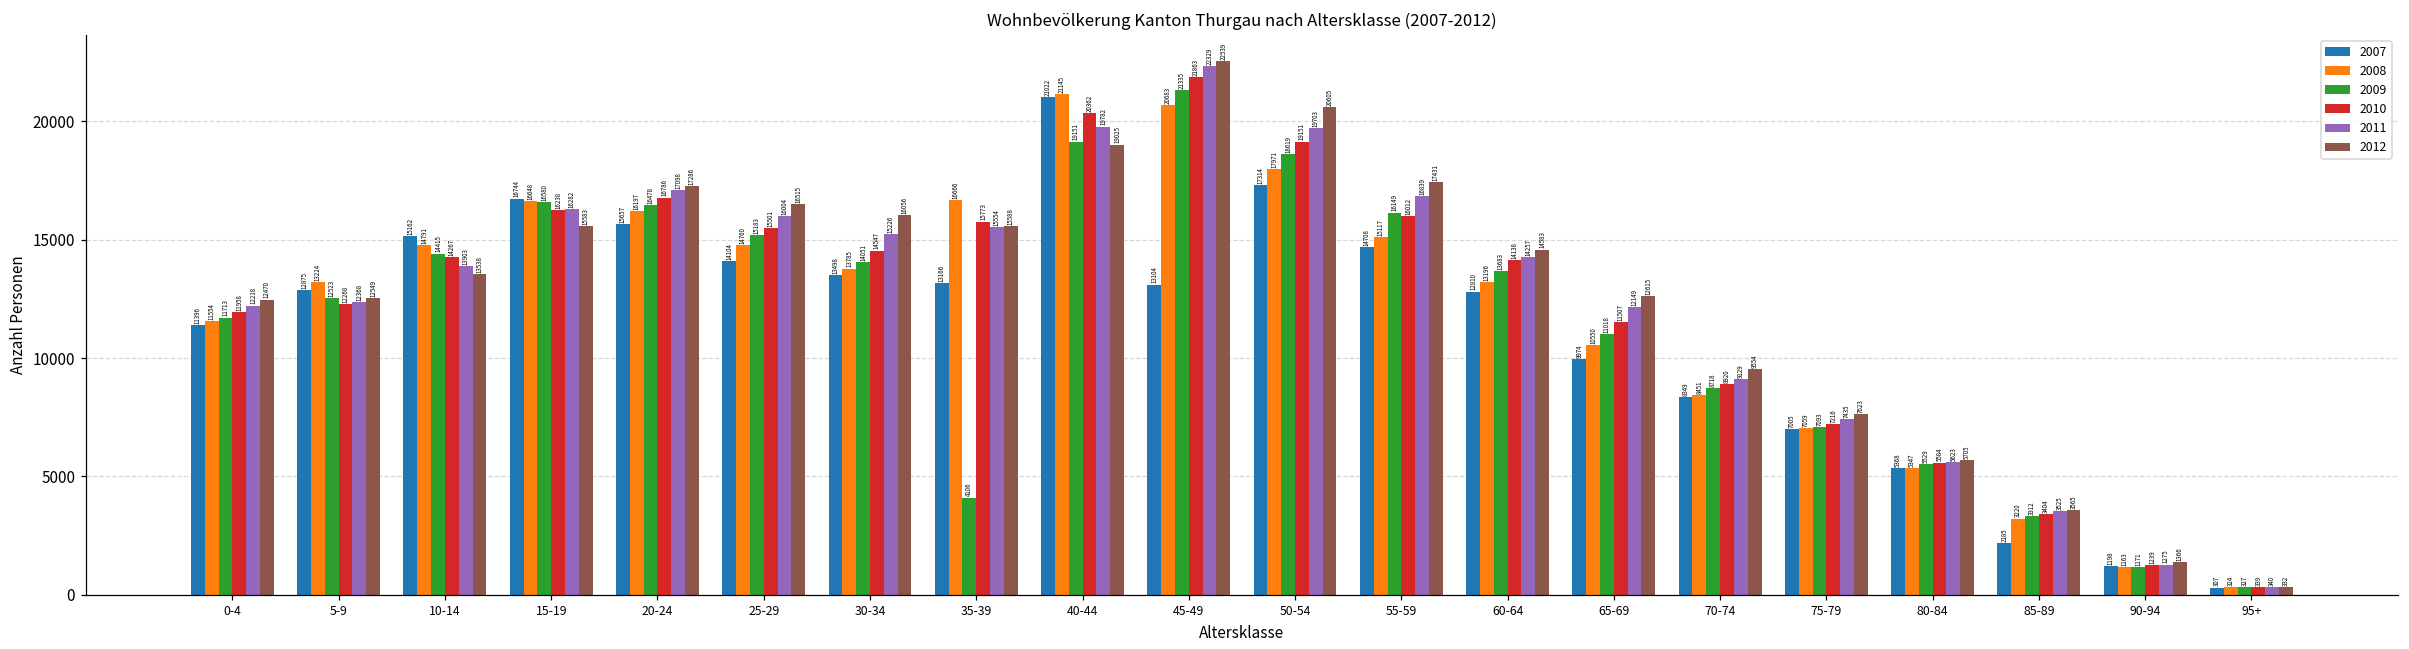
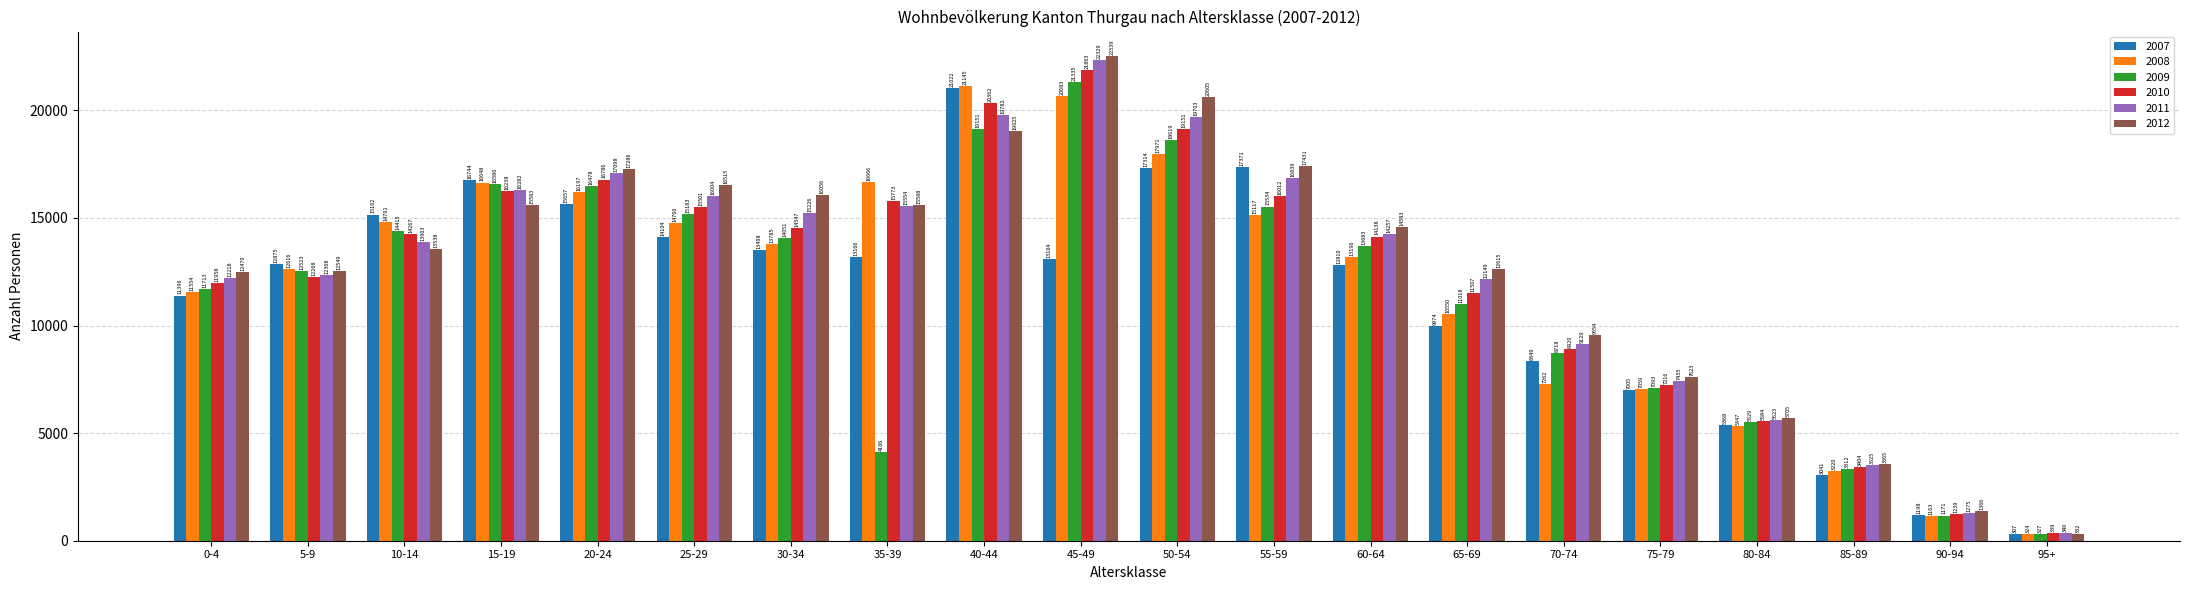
2008, 5-9: 13224 -> 12616
2007, 55-59: 14708 -> 17371
2009, 55-59: 16149 -> 15534
2008, 70-74: 8451 -> 7262
2007, 85-89: 2185 -> 3041
